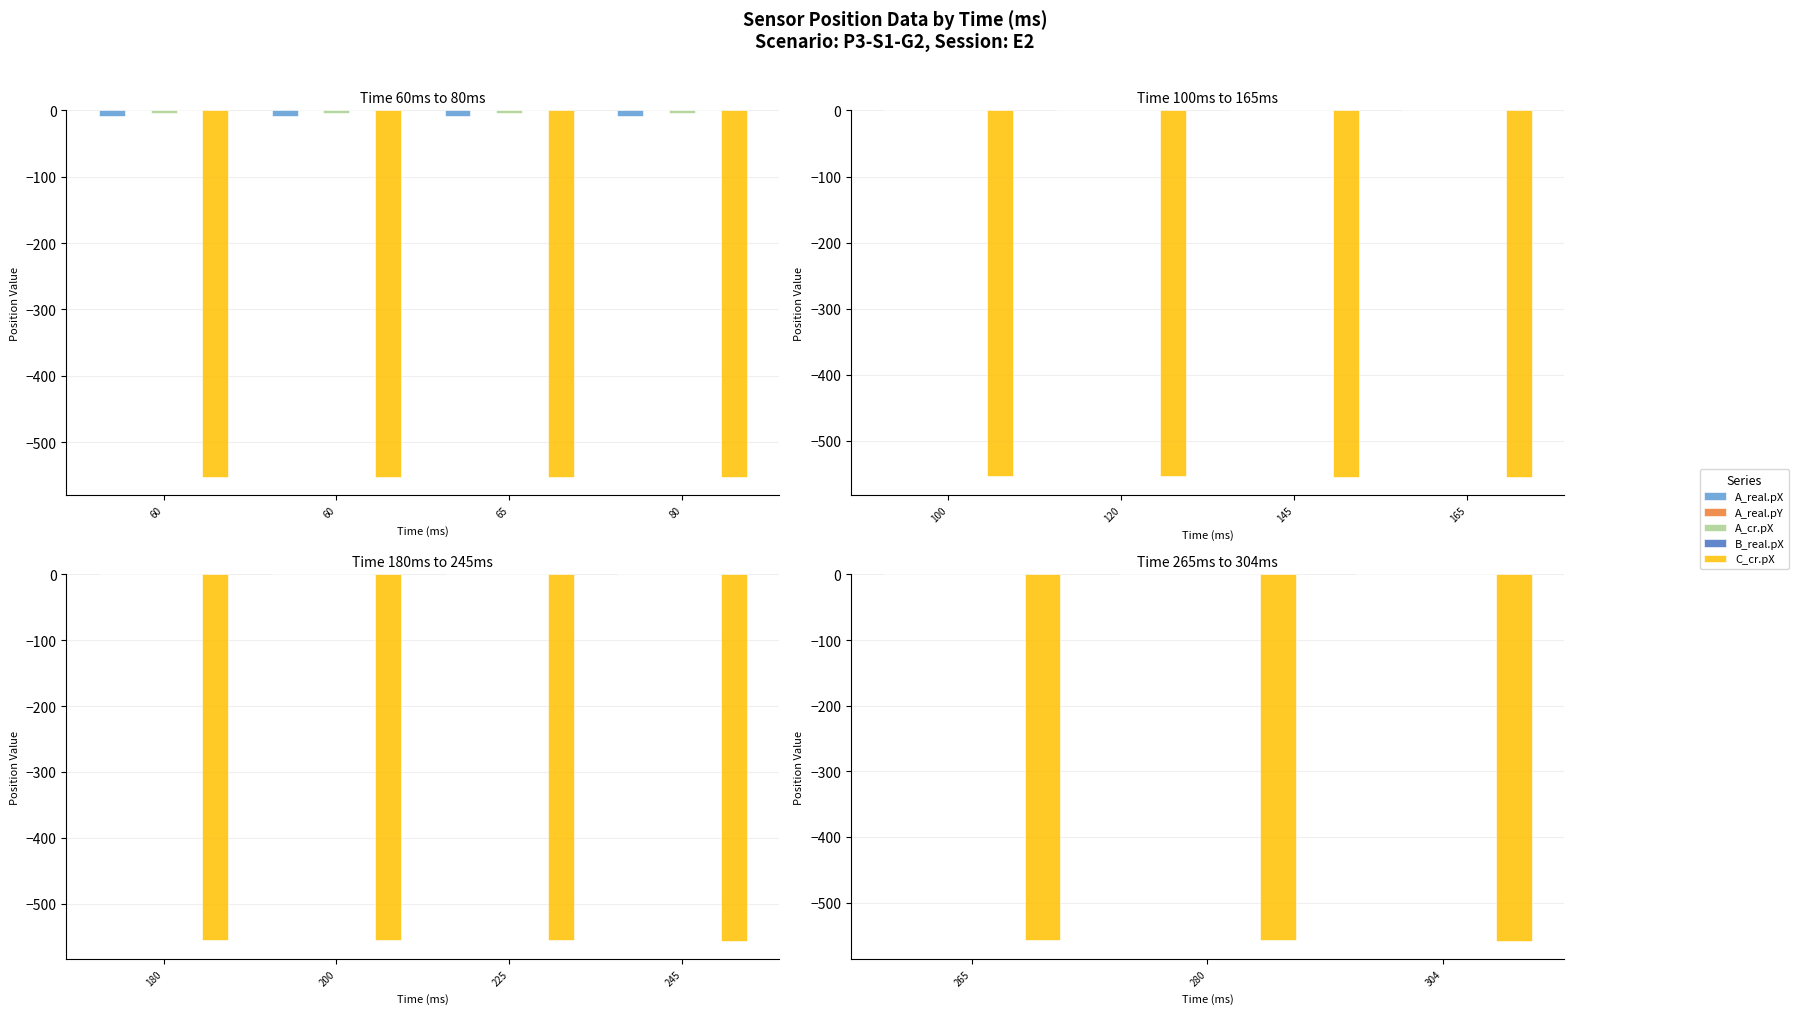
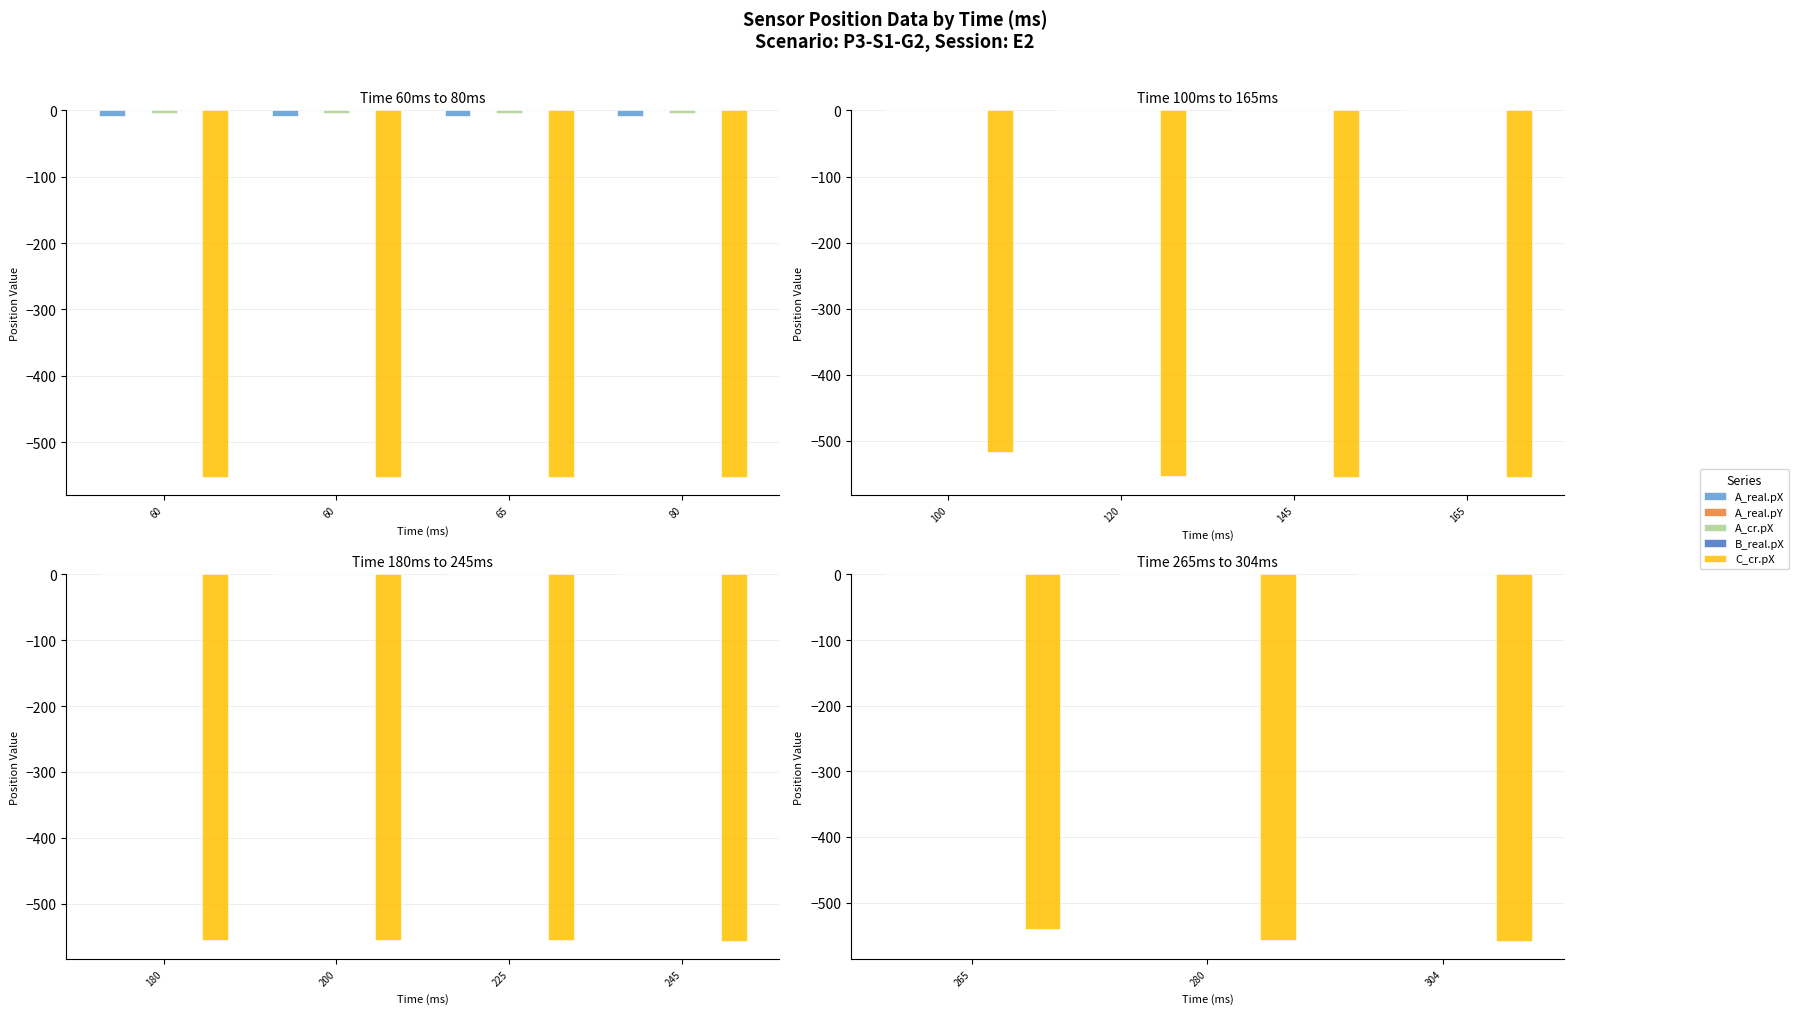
Time 100ms to 165ms, C_cr.pX, 100: -550 -> -520
Time 265ms to 304ms, C_cr.pX, 265: -560 -> -540
